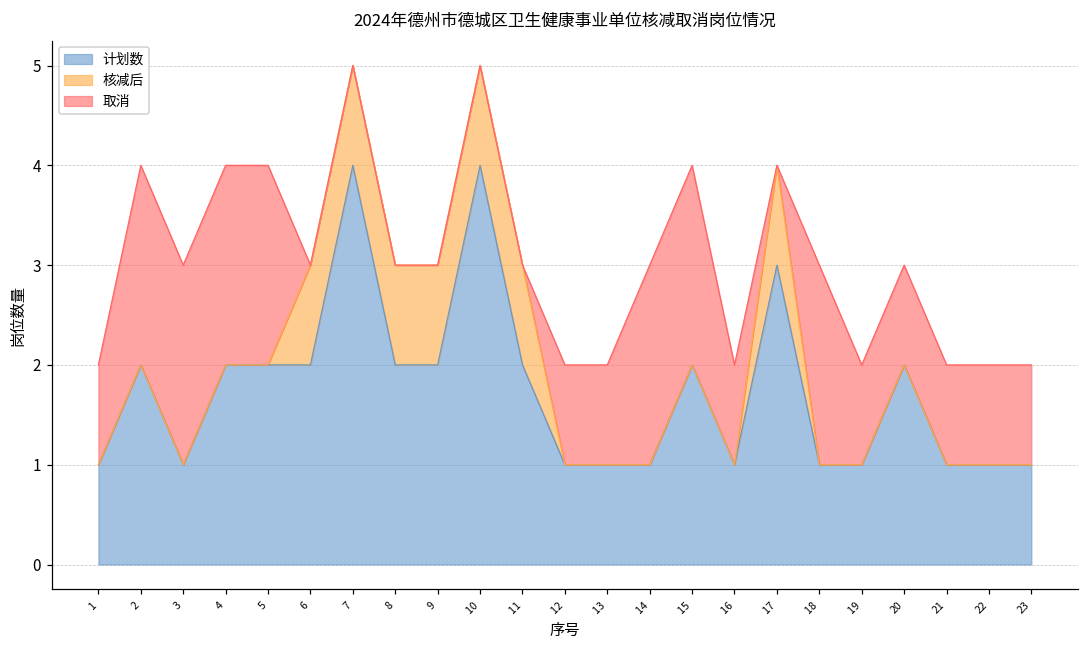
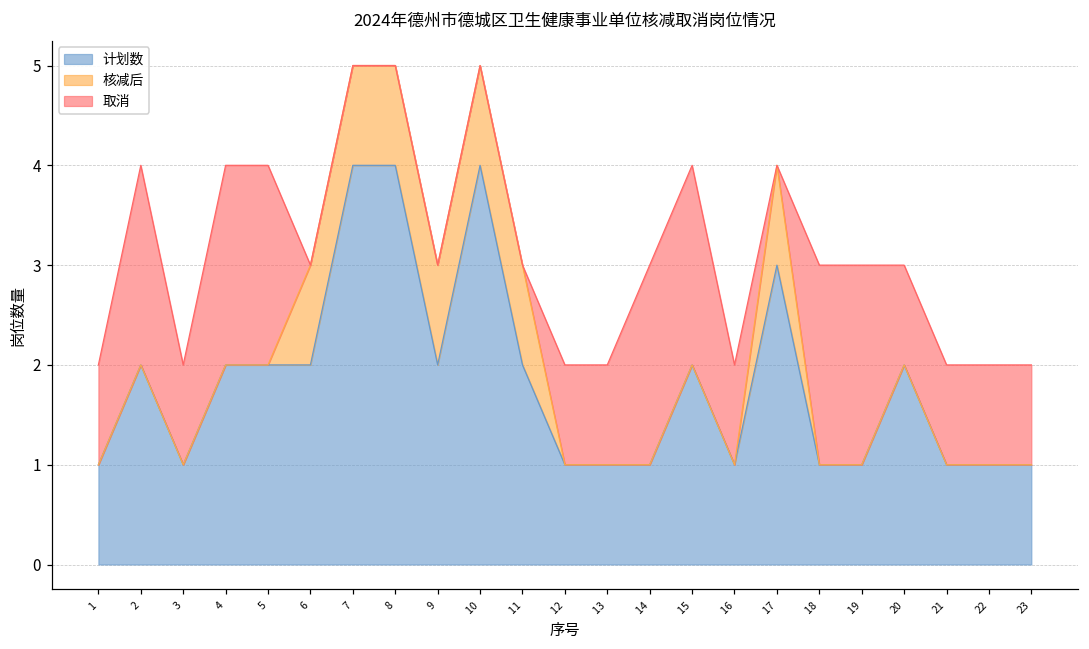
取消, 3: 2 -> 1
计划数, 8: 2 -> 4
取消, 19: 1 -> 2
